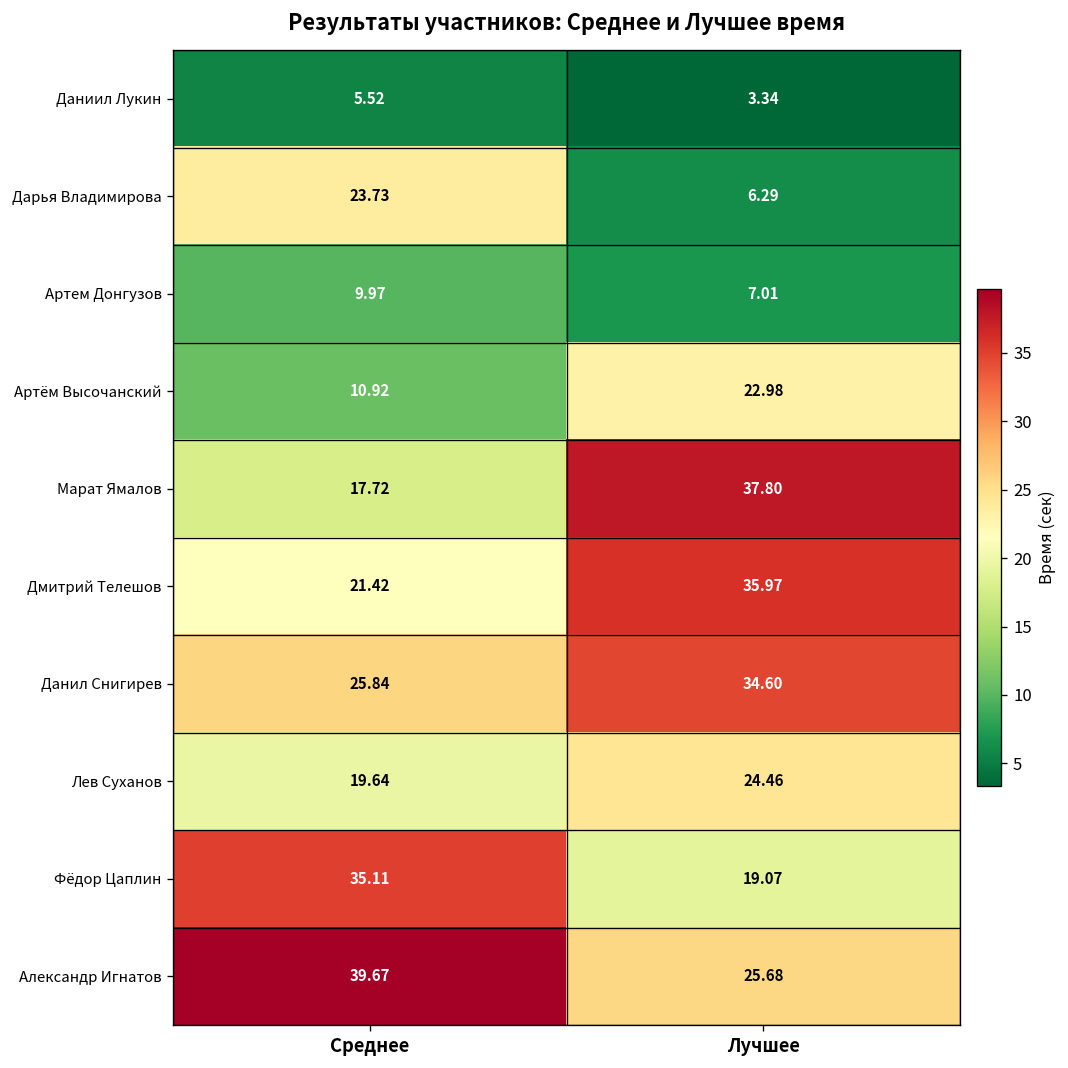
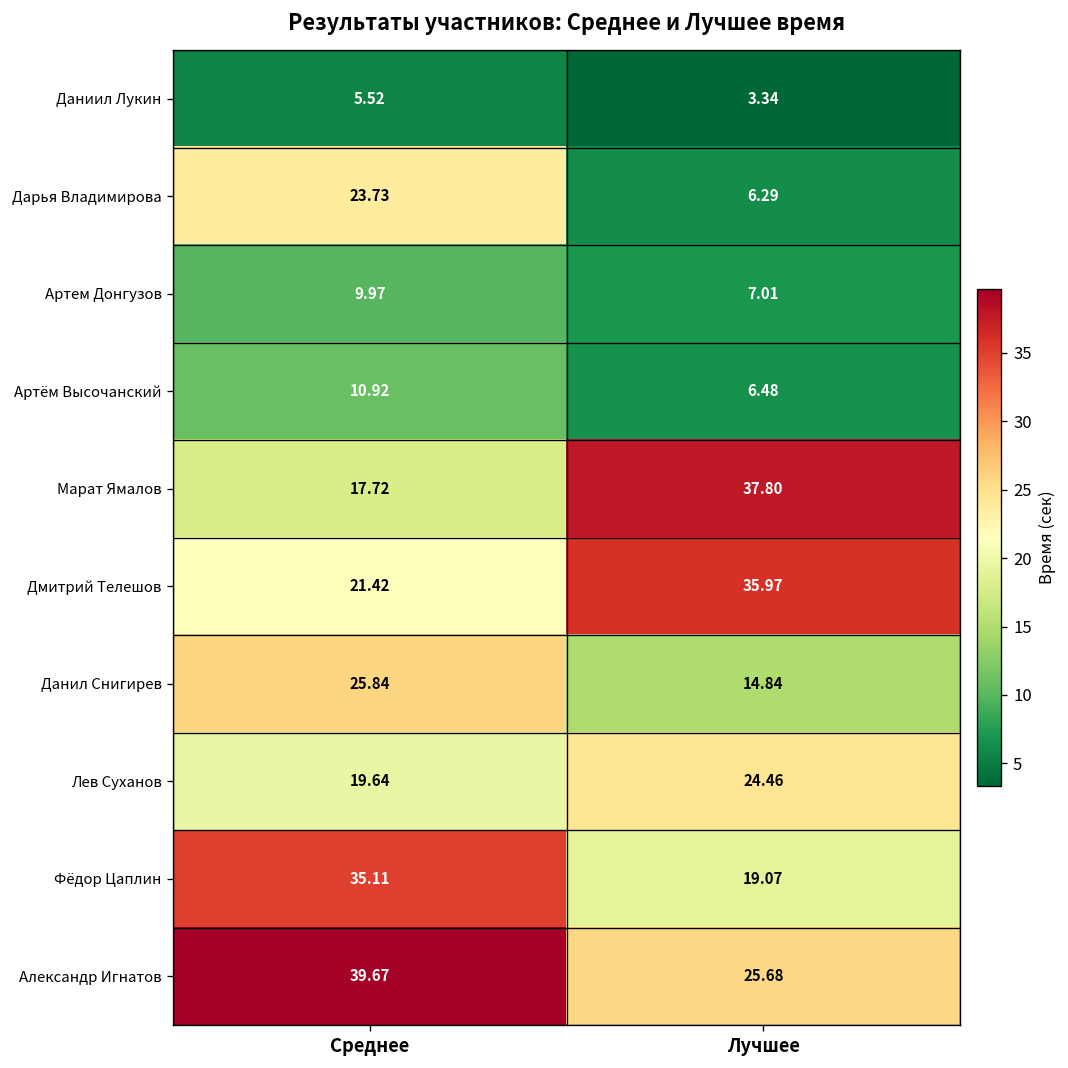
Артём Высочанский, Лучшее: 22.98 -> 6.48
Данил Снигирев, Лучшее: 34.60 -> 14.84
